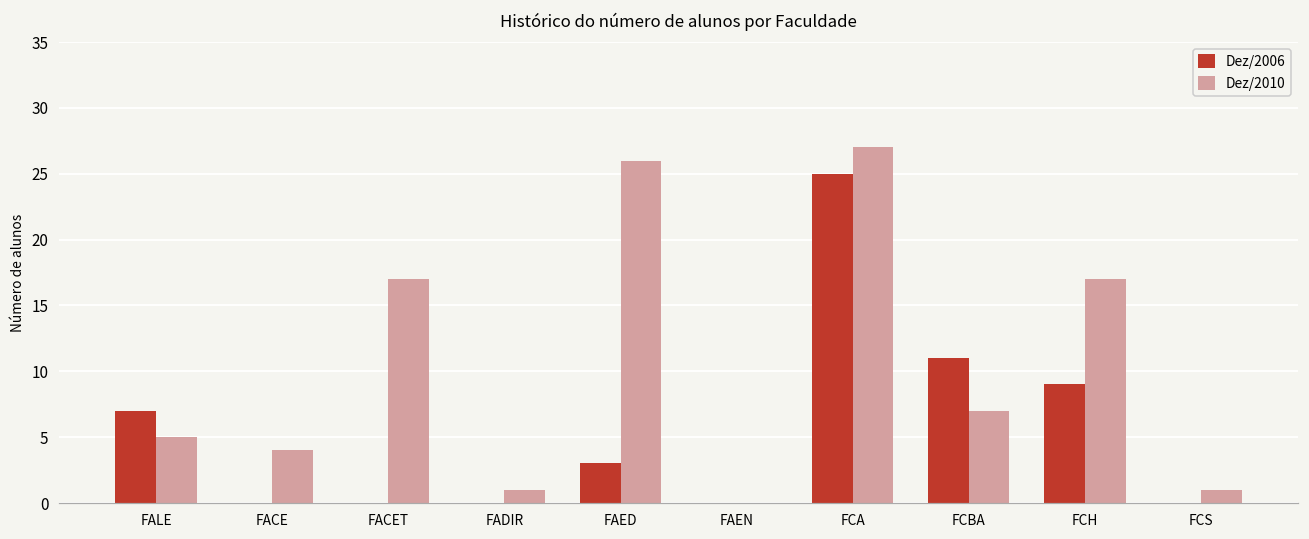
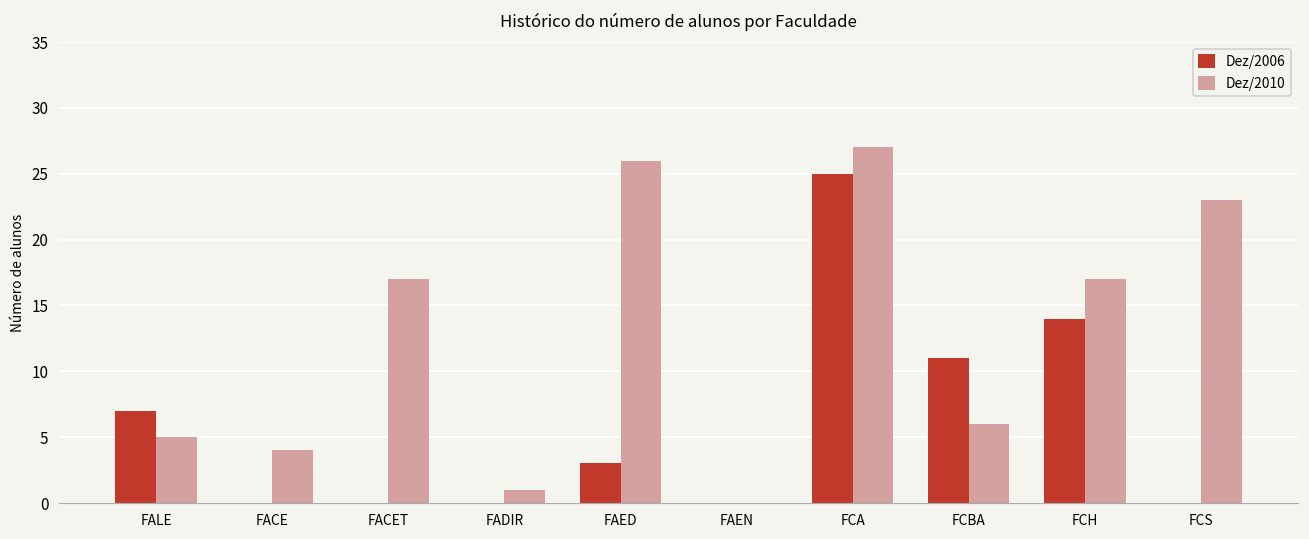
Dez/2010, FCBA: 7 -> 6
Dez/2006, FCH: 9 -> 14
Dez/2010, FCS: 1 -> 23
